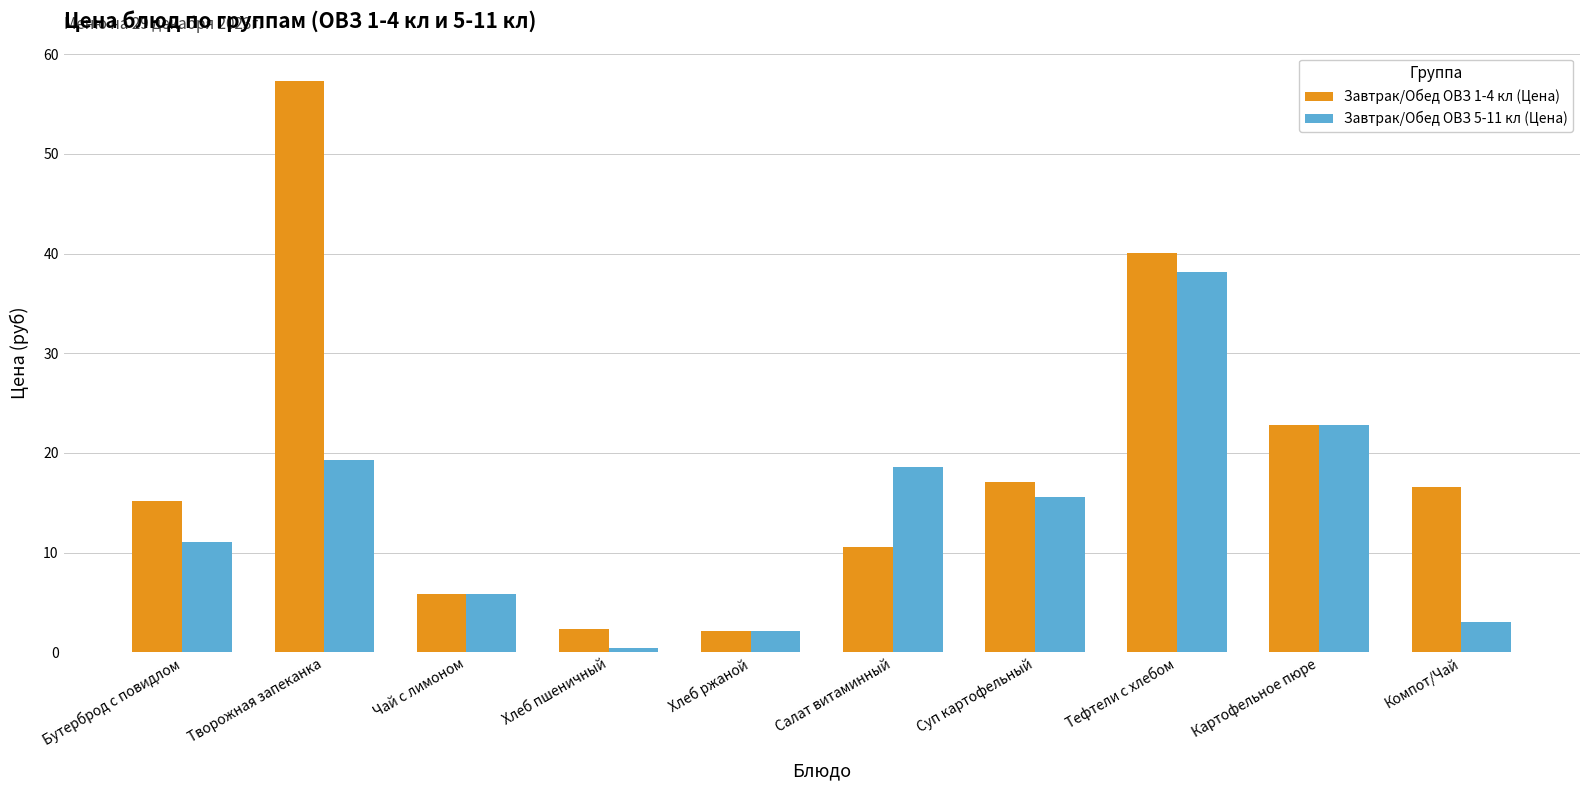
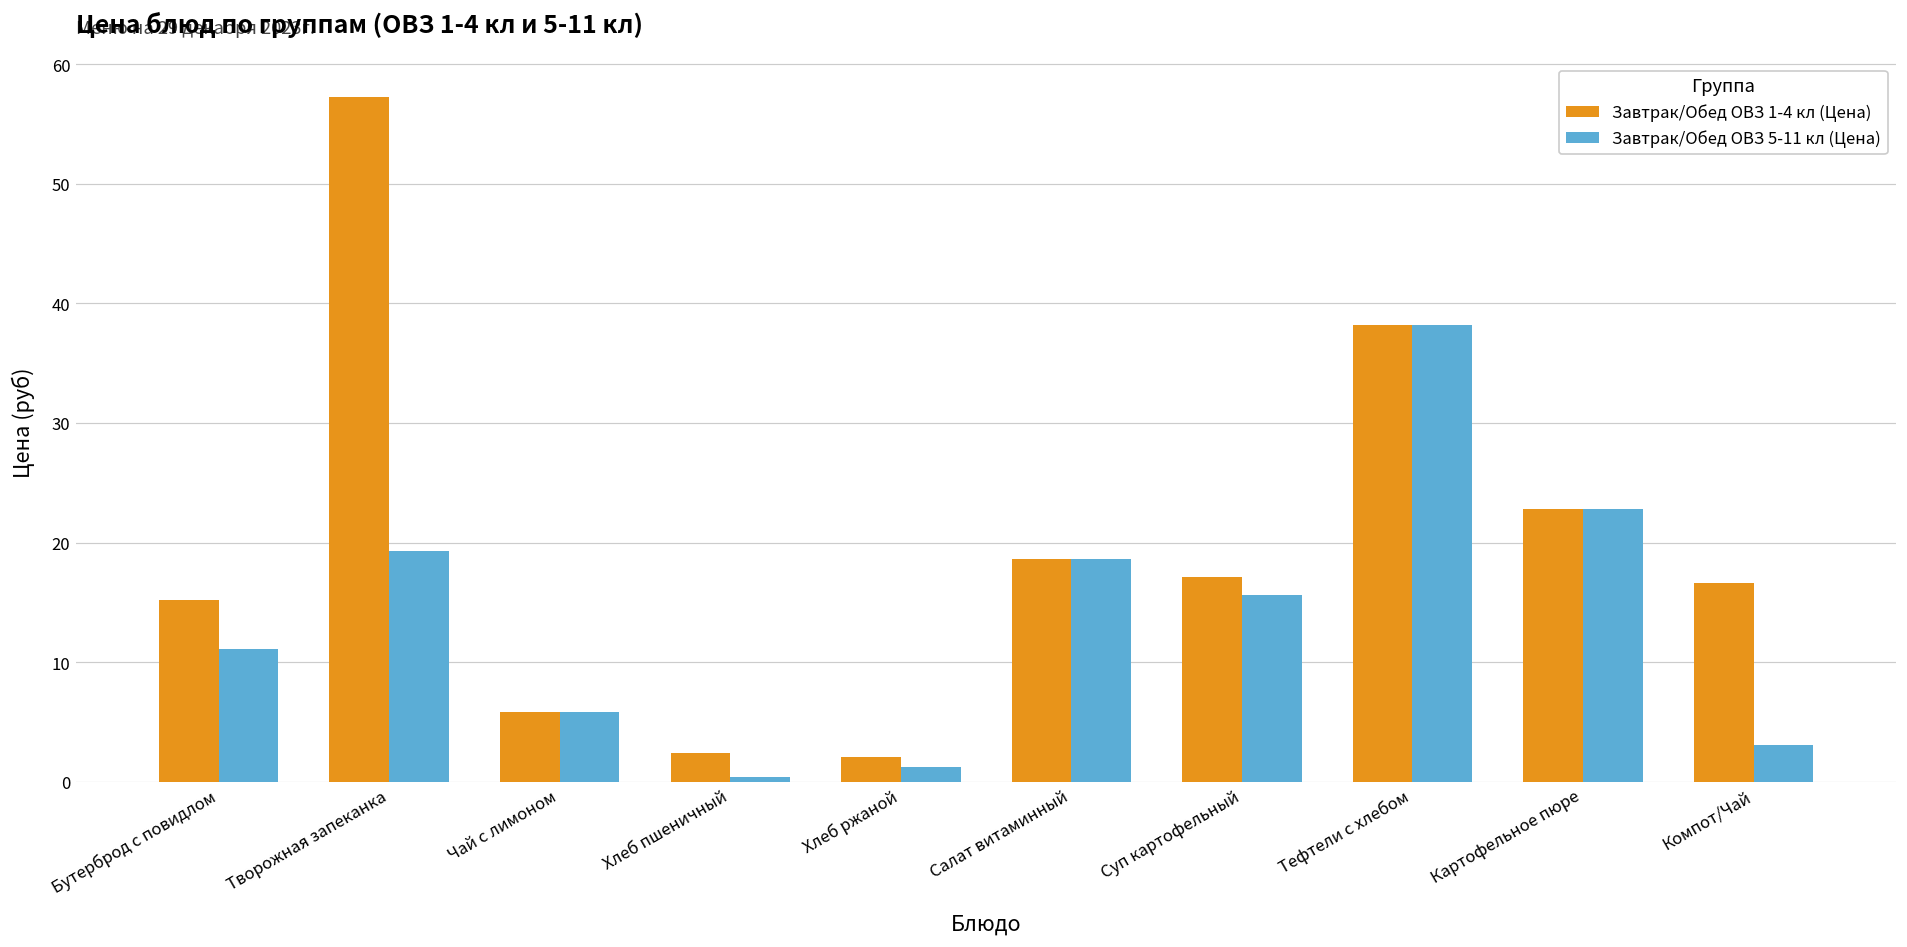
Завтрак/Обед ОВЗ 5-11 кл (Цена), Хлеб ржаной: 2 -> 1
Завтрак/Обед ОВЗ 1-4 кл (Цена), Салат витаминный: 11 -> 19
Завтрак/Обед ОВЗ 1-4 кл (Цена), Тефтели c хлебом: 40 -> 38
